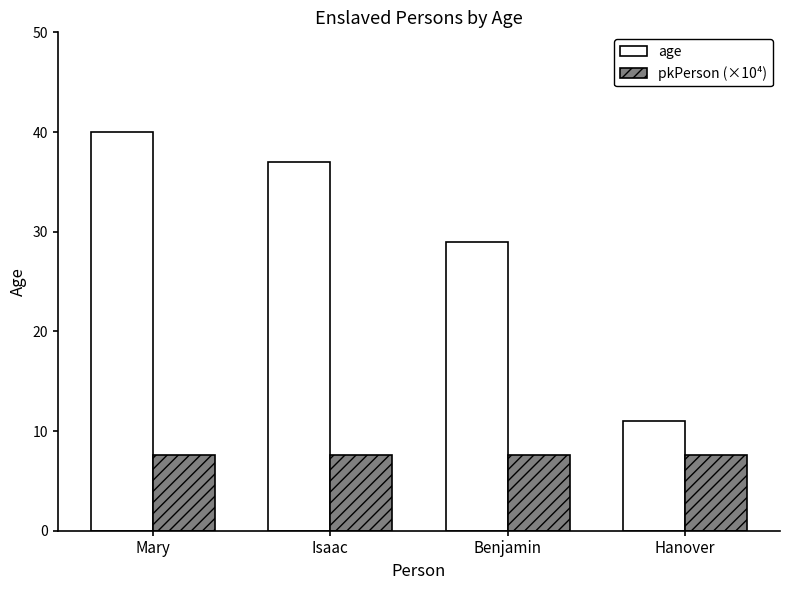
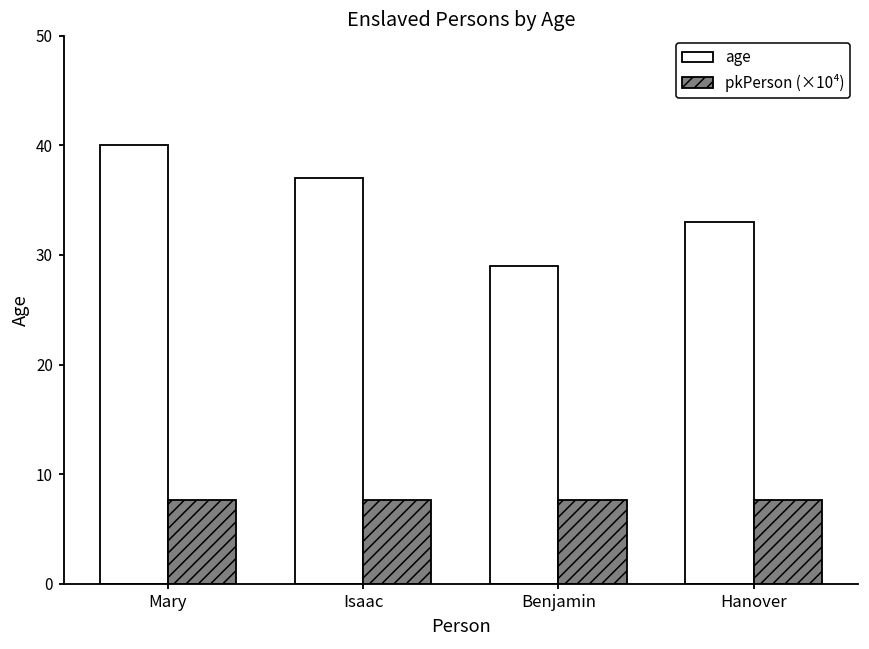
age, Hanover: 11 -> 33
